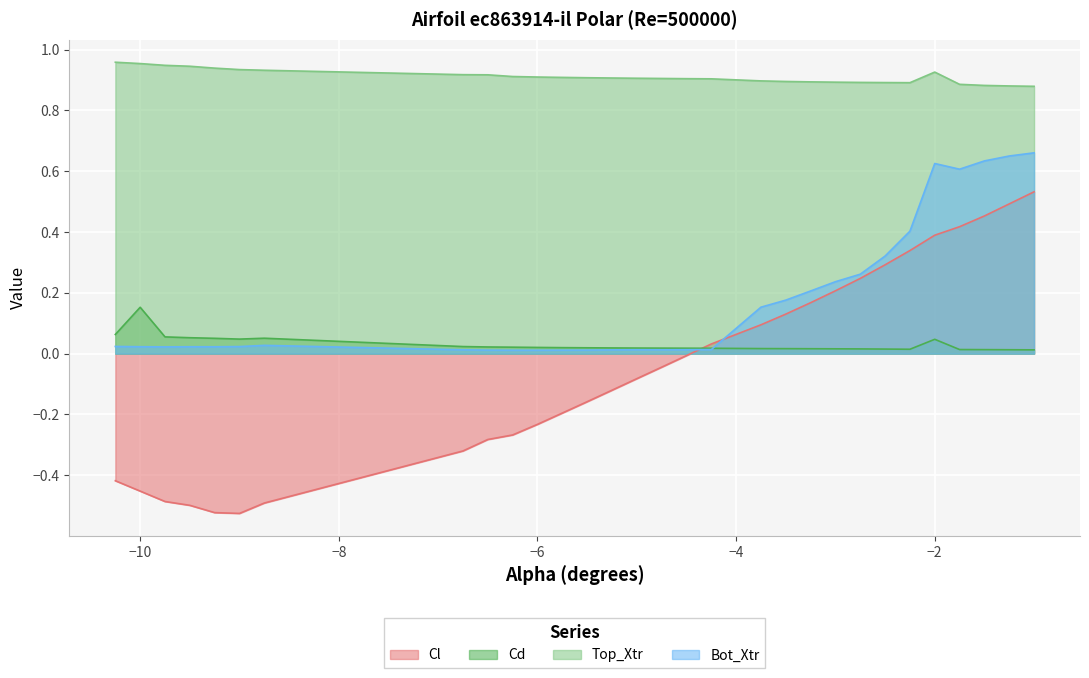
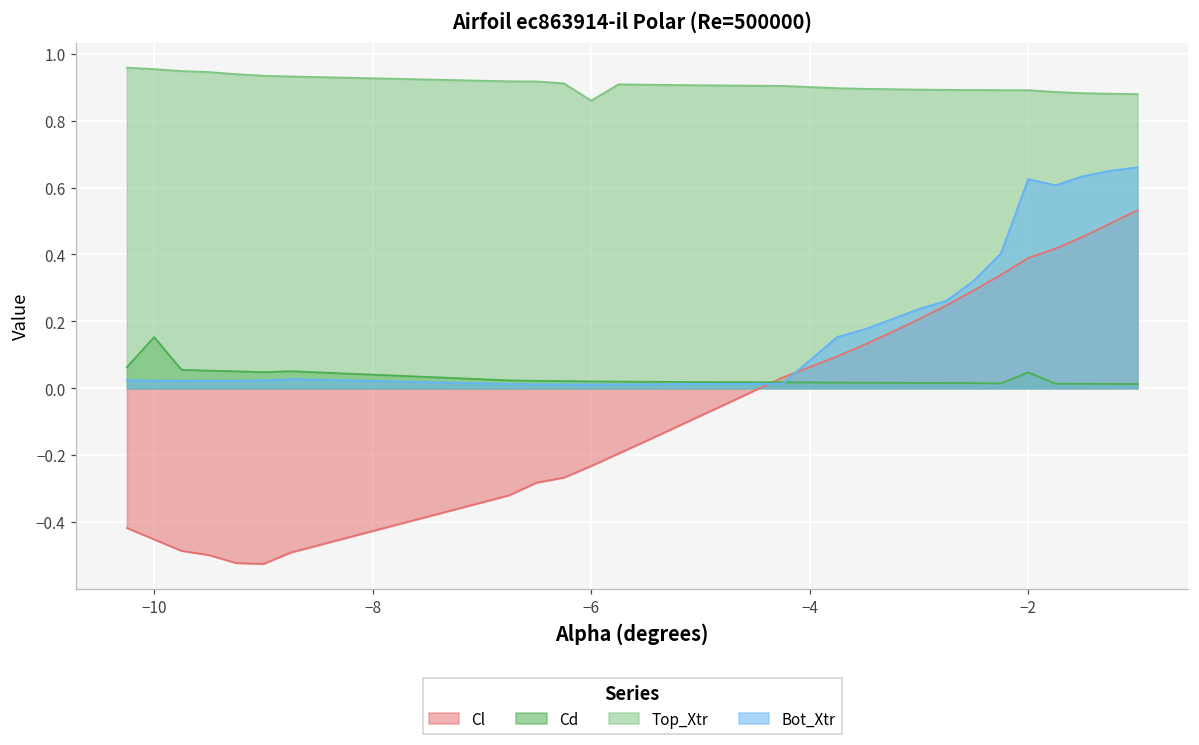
Top_Xtr, −6: 0.91 -> 0.86
Top_Xtr, −2: 0.93 -> 0.89
